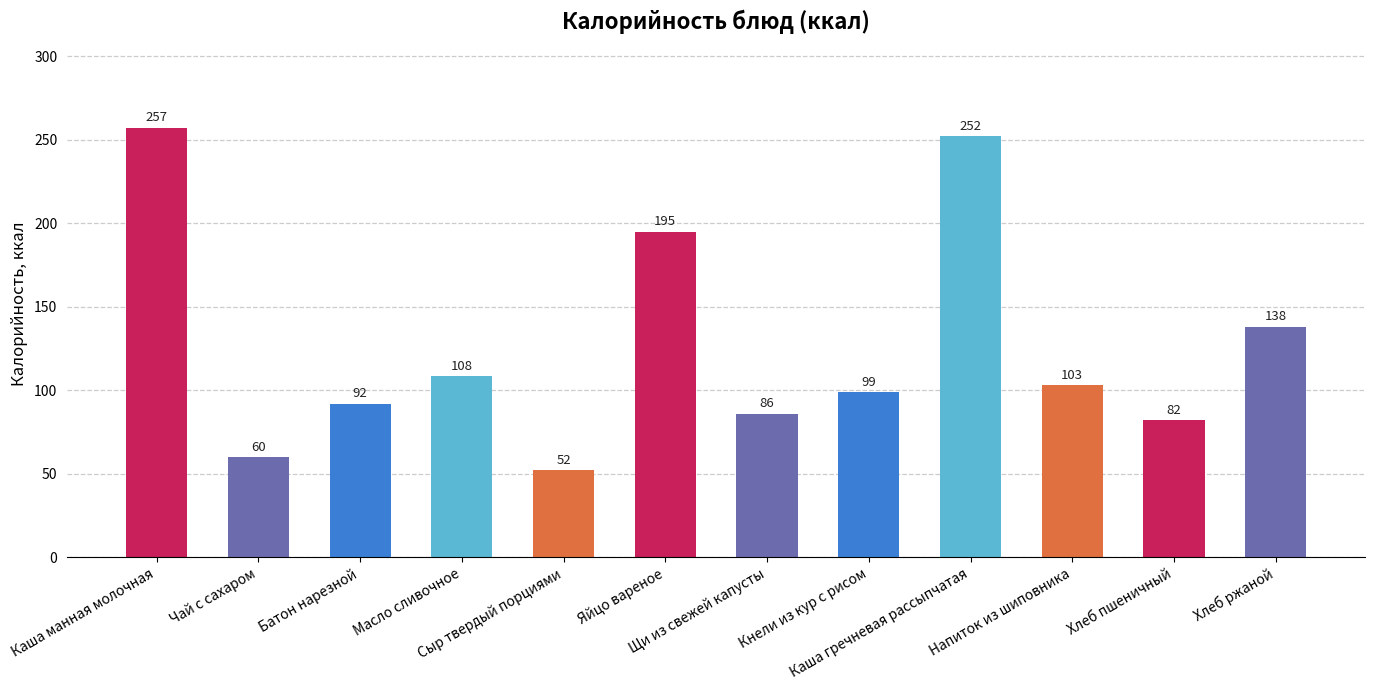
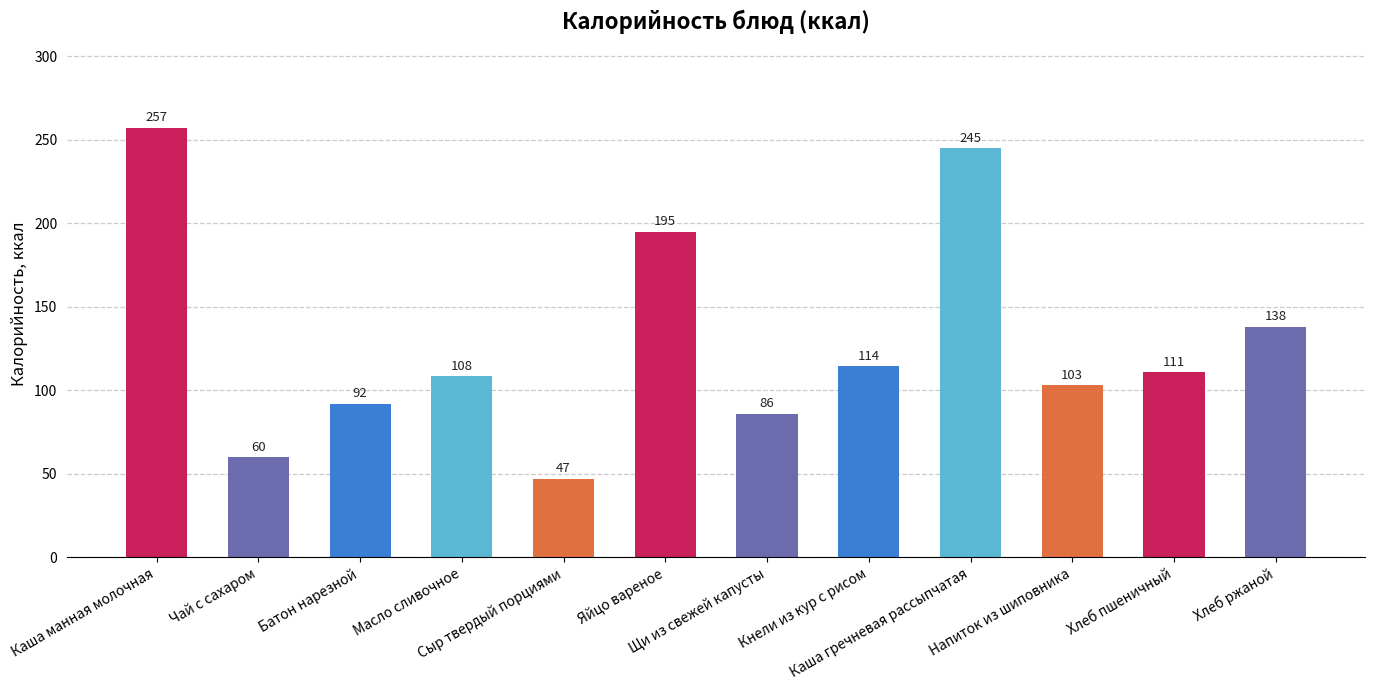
Сыр твердый порциями: 52 -> 47
Кнели из кур с рисом: 99 -> 114
Каша гречневая рассыпчатая: 252 -> 245
Хлеб пшеничный: 82 -> 111
